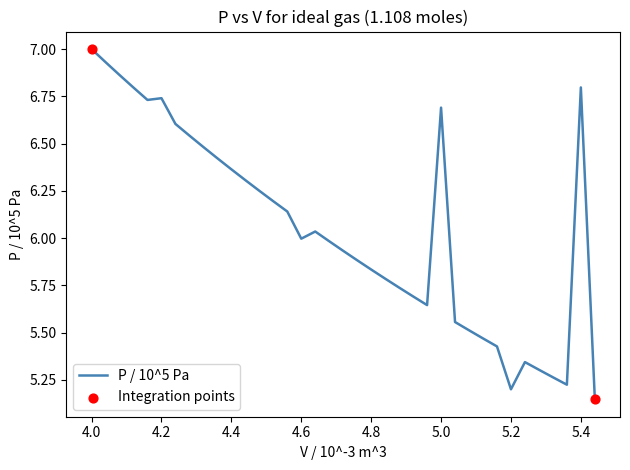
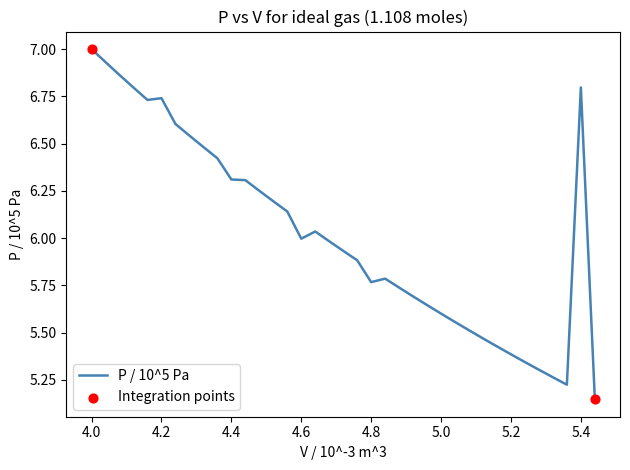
P / 10^5 Pa, 4.4: 6.36 -> 6.31
P / 10^5 Pa, 4.8: 5.83 -> 5.77
P / 10^5 Pa, 5.0: 6.69 -> 5.60
P / 10^5 Pa, 5.2: 5.20 -> 5.38
